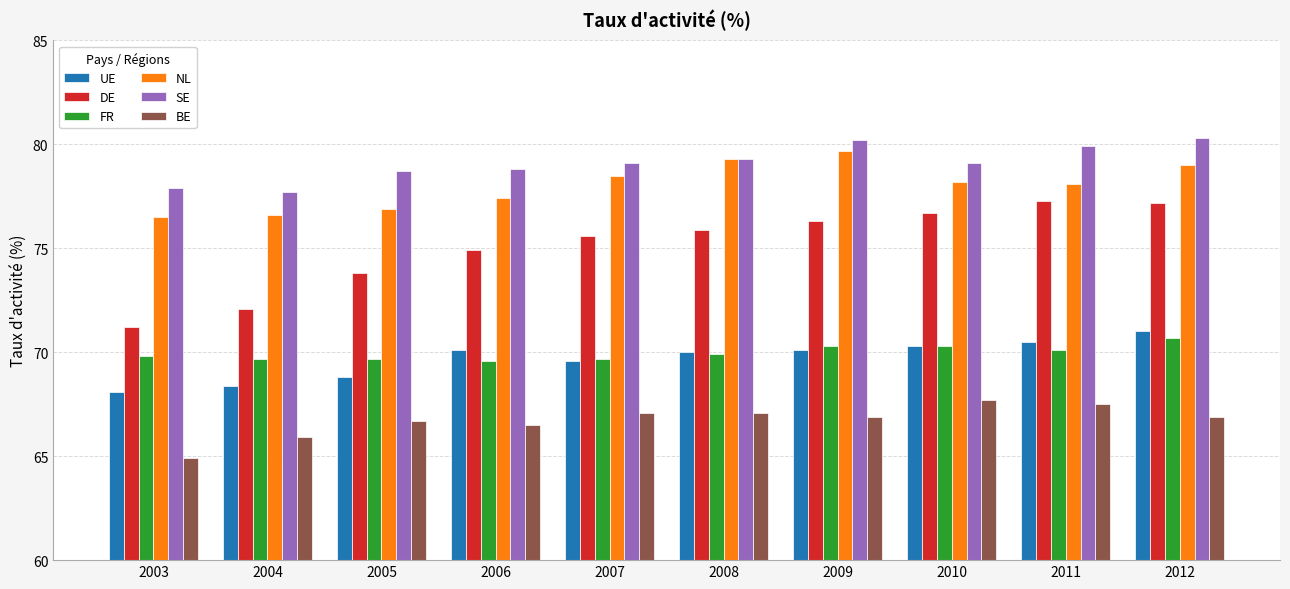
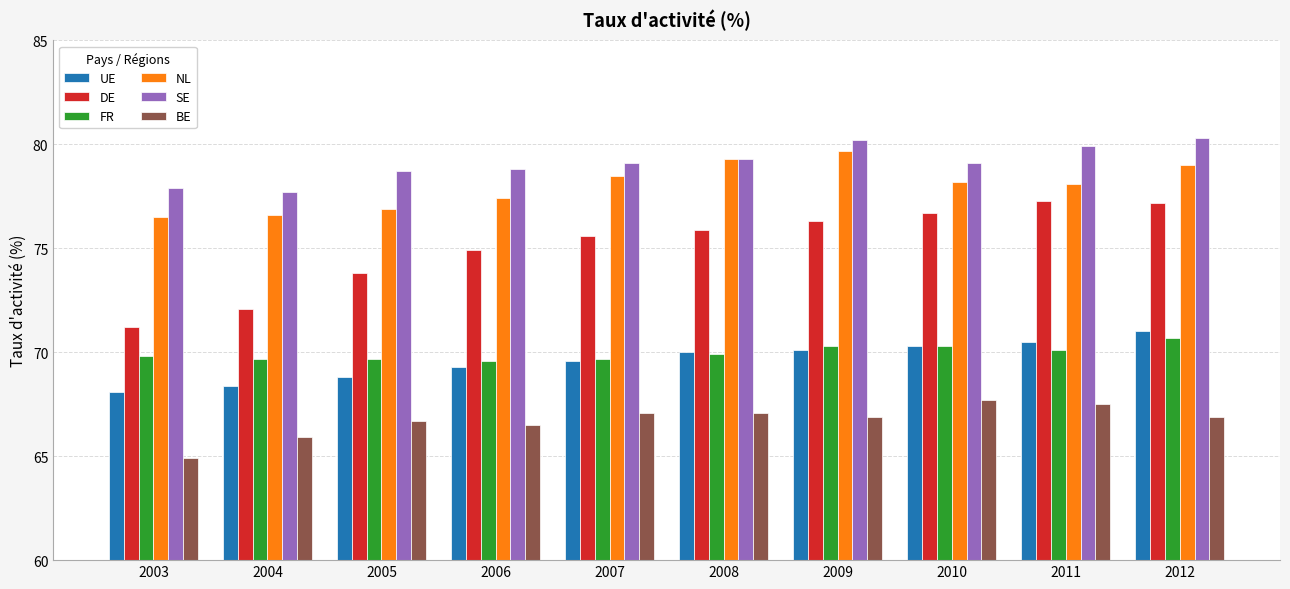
UE, 2006: 70.1 -> 69.3
